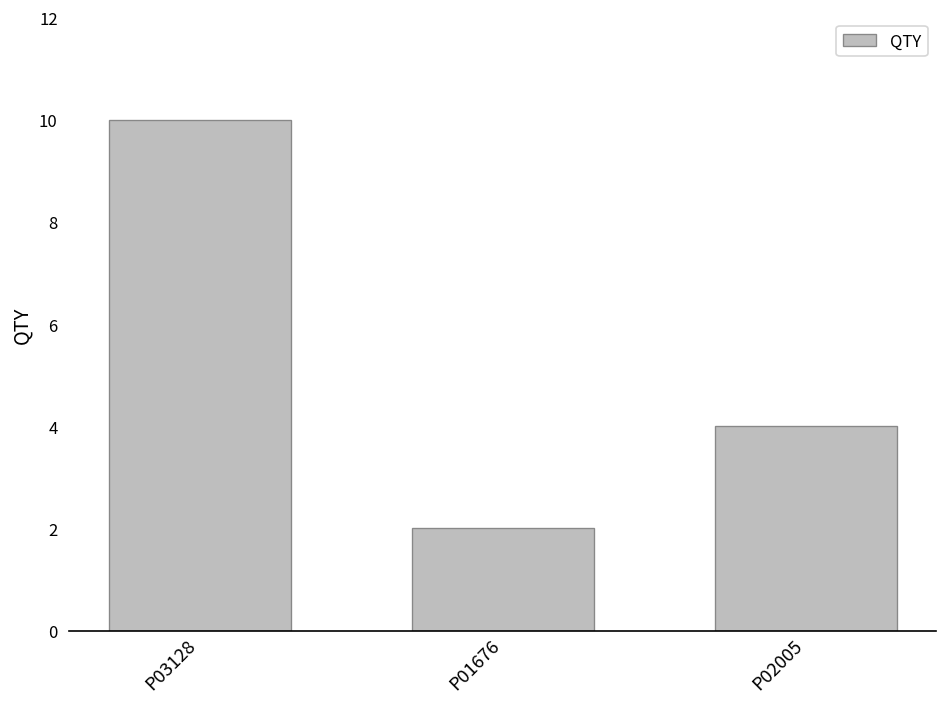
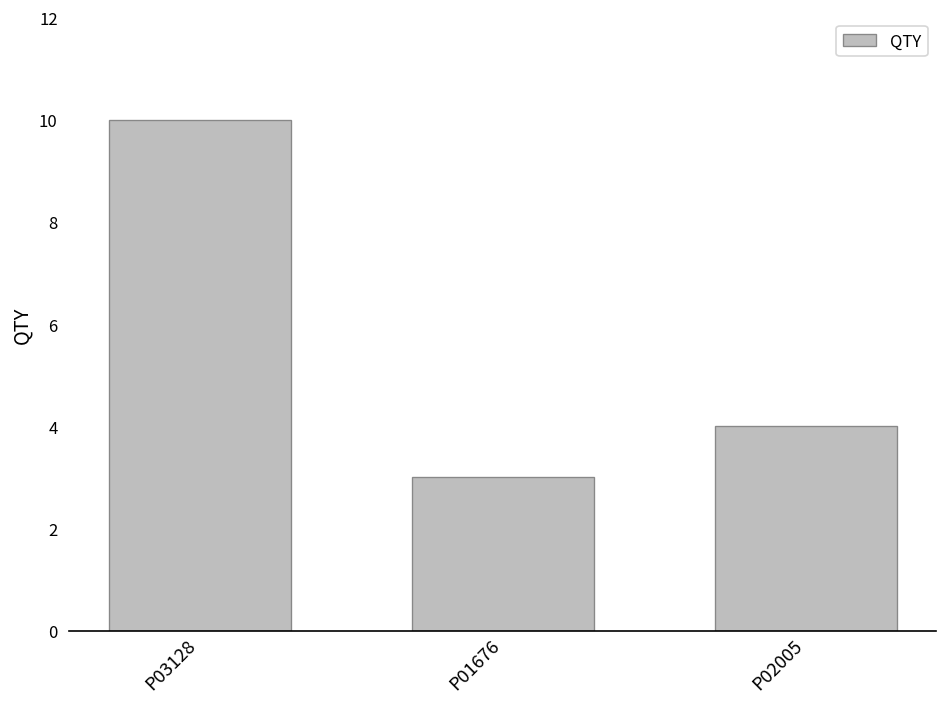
P01676: 2 -> 3
